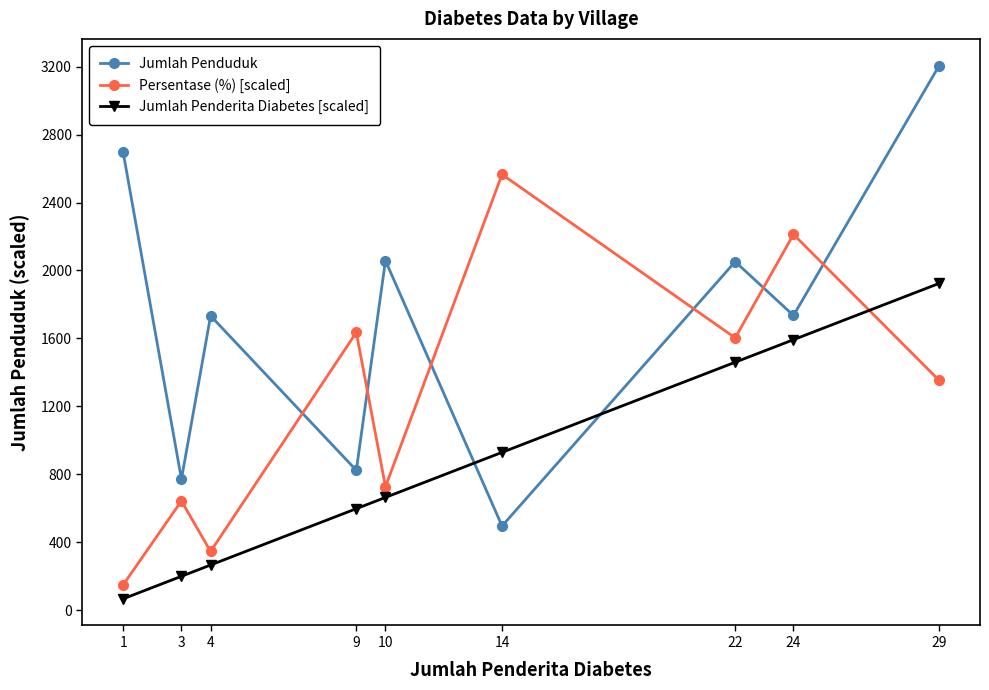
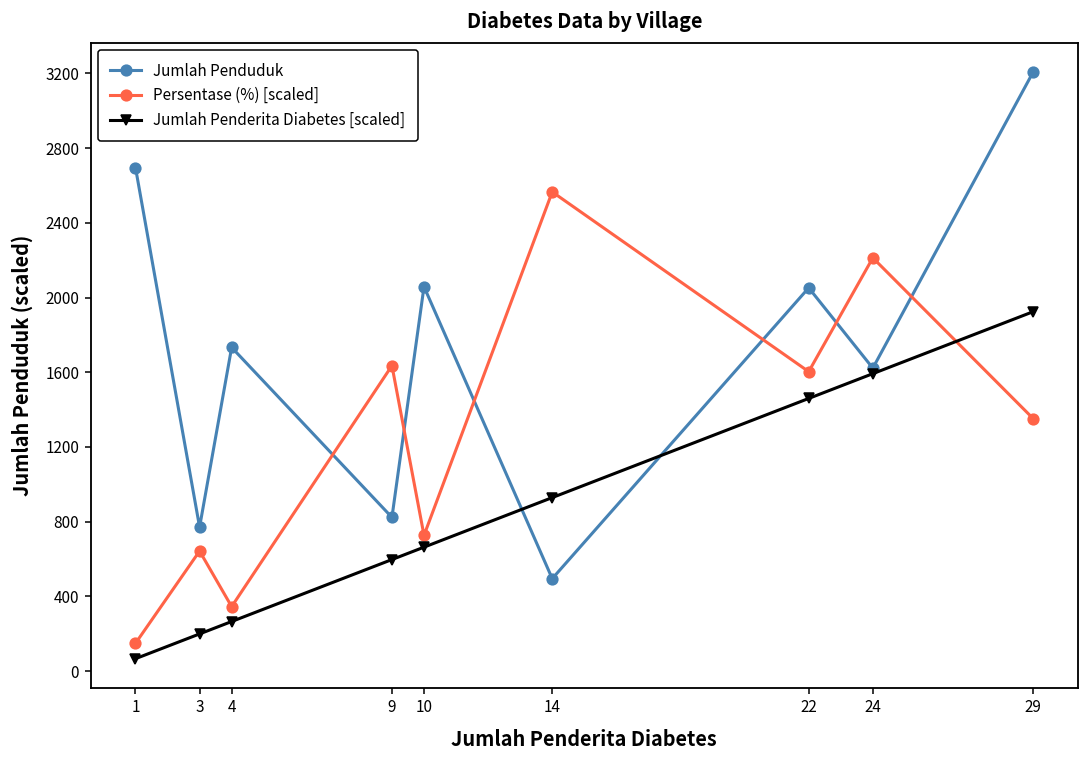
Jumlah Penduduk, 24: 1740 -> 1620
